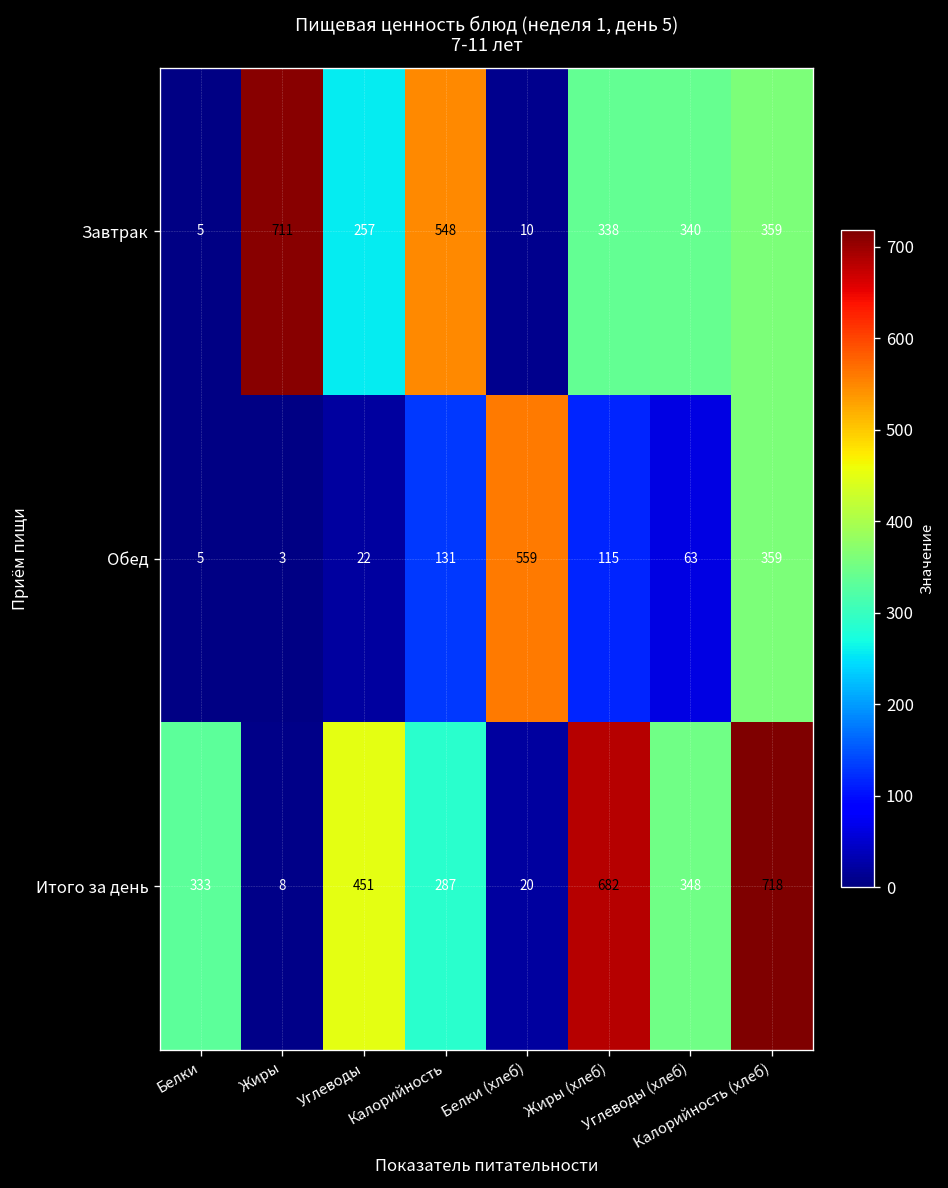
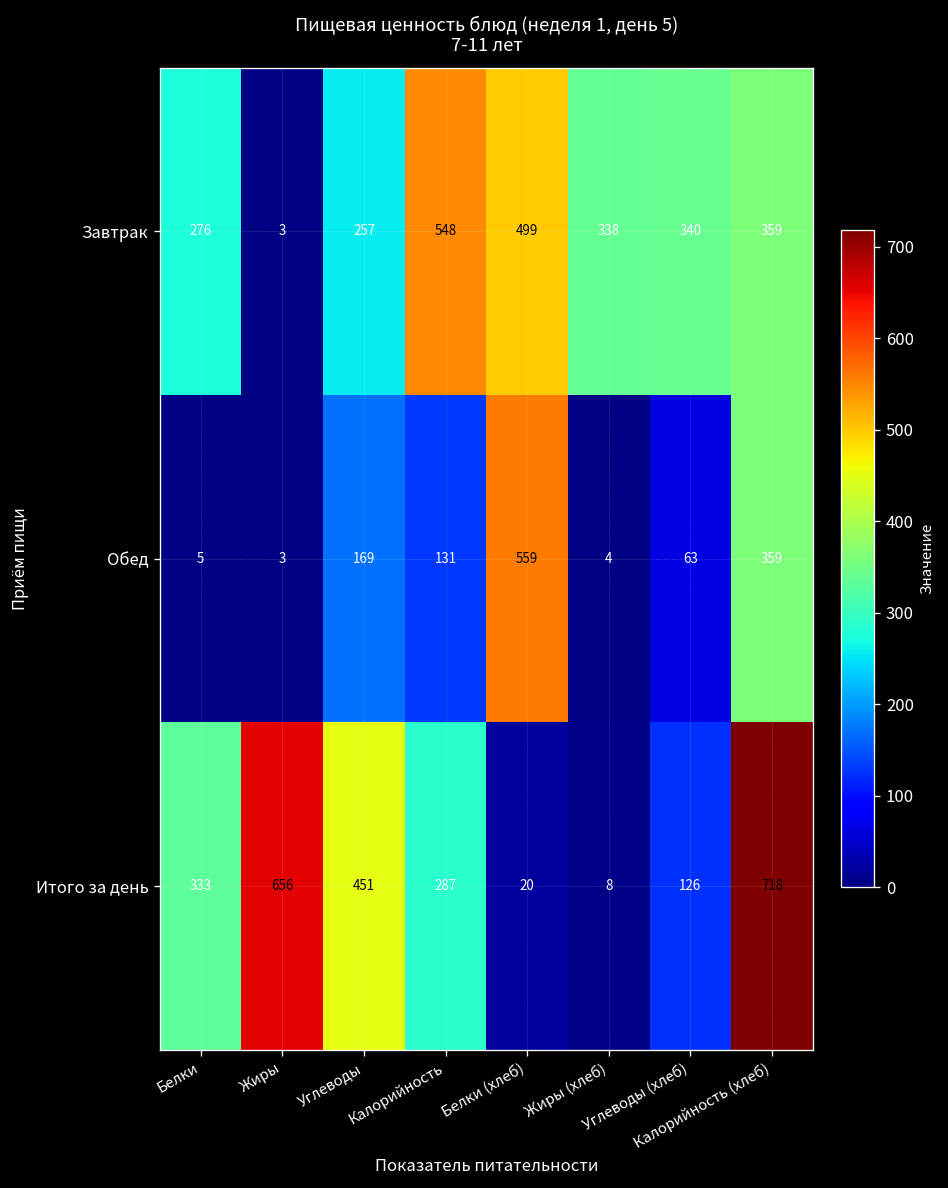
Завтрак, Белки: 5 -> 276
Завтрак, Жиры: 711 -> 3
Завтрак, Белки (хлеб): 10 -> 499
Обед, Углеводы: 22 -> 169
Обед, Жиры (хлеб): 115 -> 4
Итого за день, Жиры: 8 -> 656
Итого за день, Жиры (хлеб): 682 -> 8
Итого за день, Углеводы (хлеб): 348 -> 126
